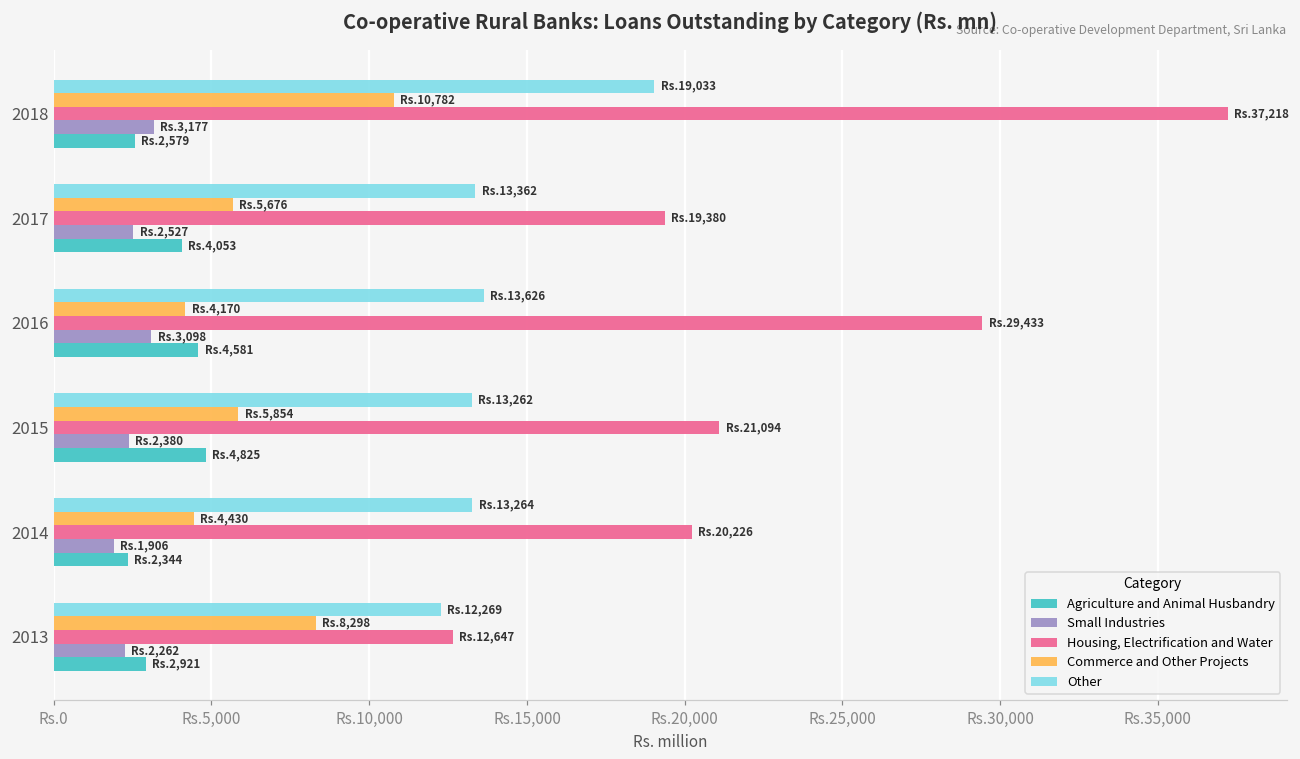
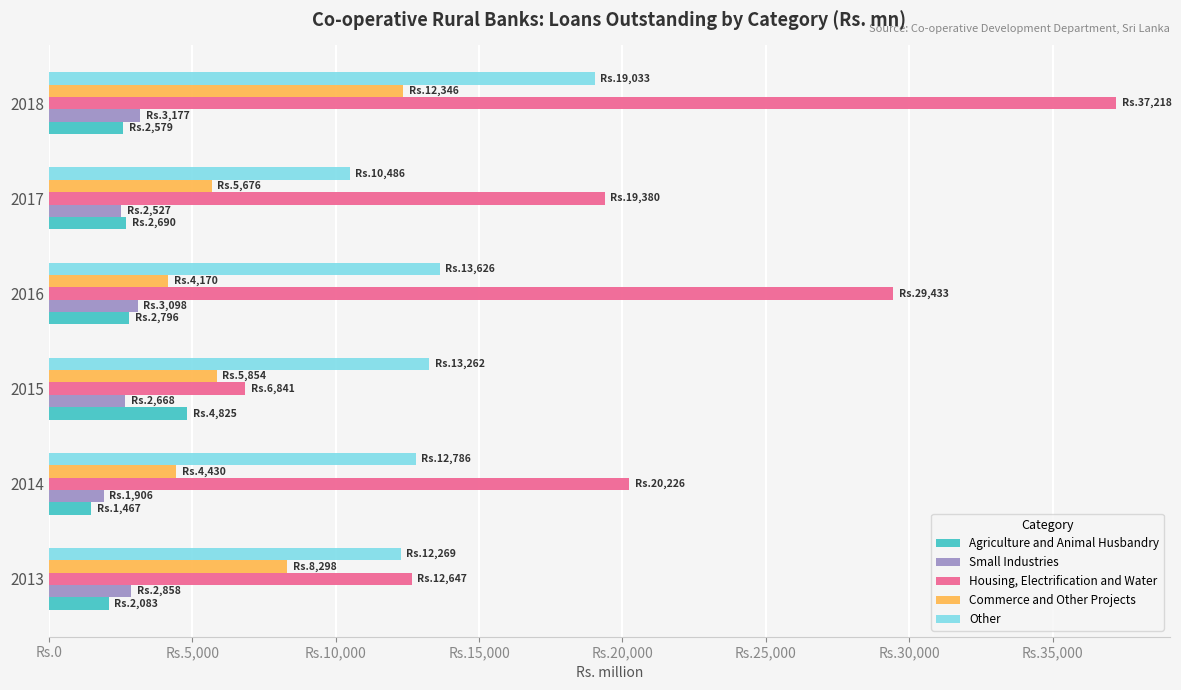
Commerce and Other Projects, 2018: 10,782 -> 12,346
Other, 2017: 13,362 -> 10,486
Agriculture and Animal Husbandry, 2017: 4,053 -> 2,690
Agriculture and Animal Husbandry, 2016: 4,581 -> 2,796
Housing, Electrification and Water, 2015: 21,094 -> 6,841
Small Industries, 2015: 2,380 -> 2,668
Other, 2014: 13,264 -> 12,786
Agriculture and Animal Husbandry, 2014: 2,344 -> 1,467
Small Industries, 2013: 2,262 -> 2,858
Agriculture and Animal Husbandry, 2013: 2,921 -> 2,083
